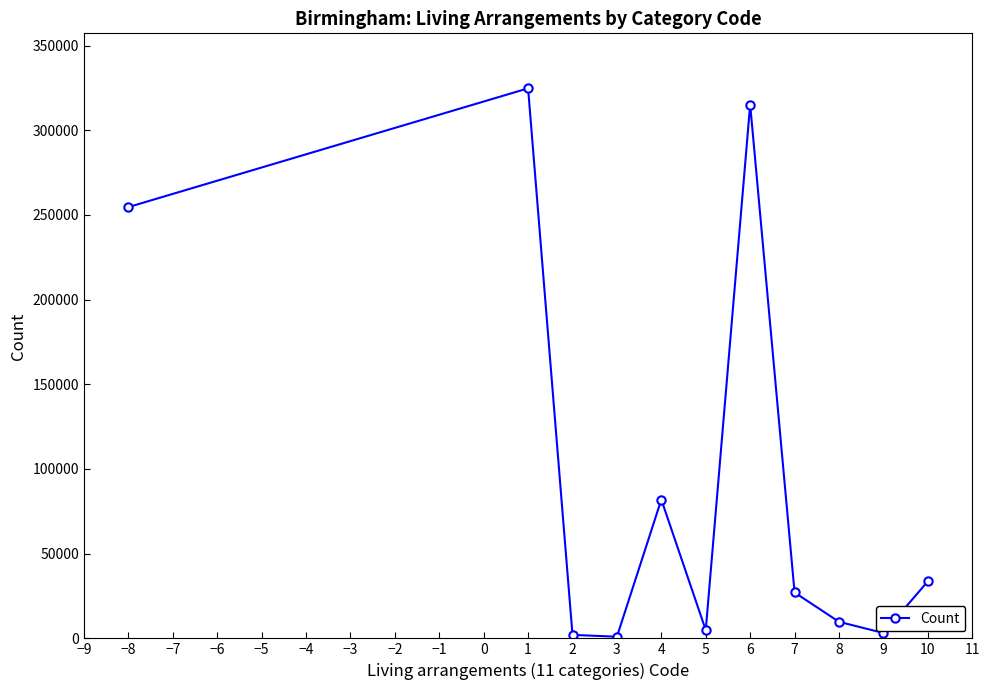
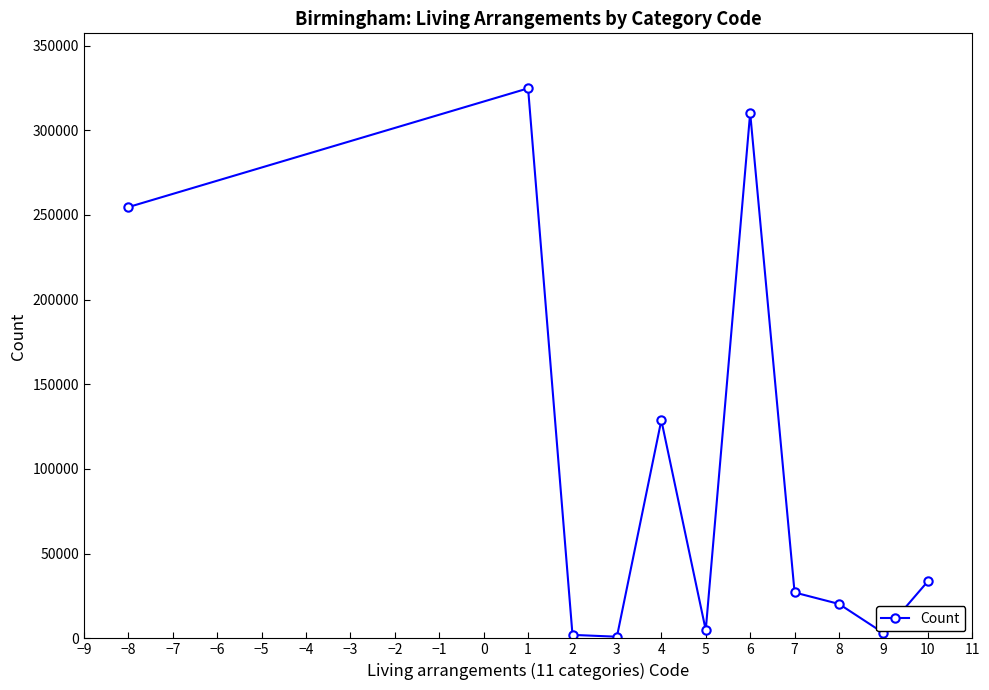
4: 82000 -> 129000
6: 315000 -> 310000
8: 10000 -> 20000
